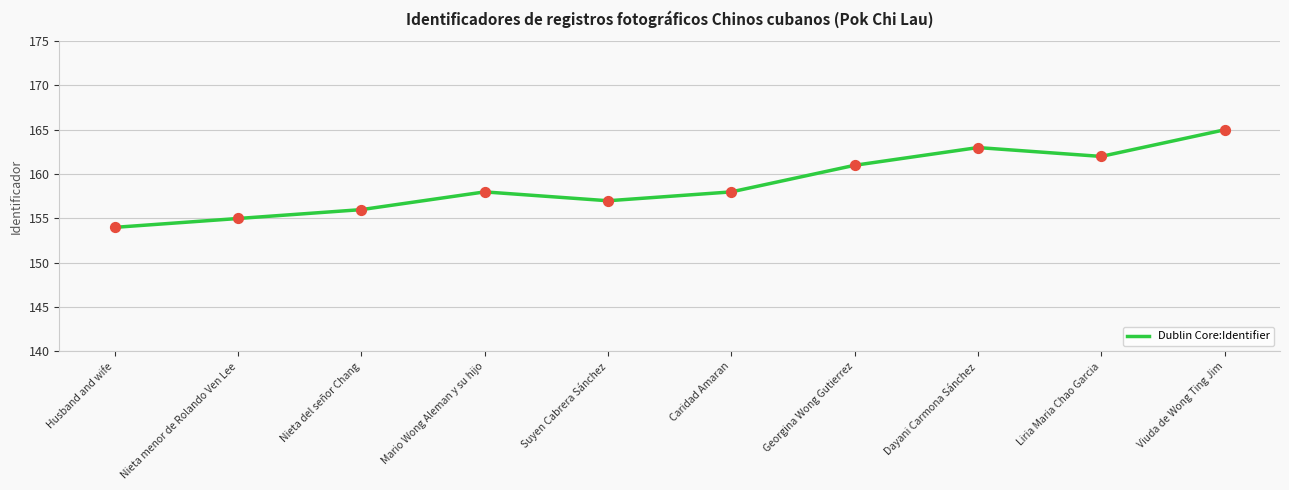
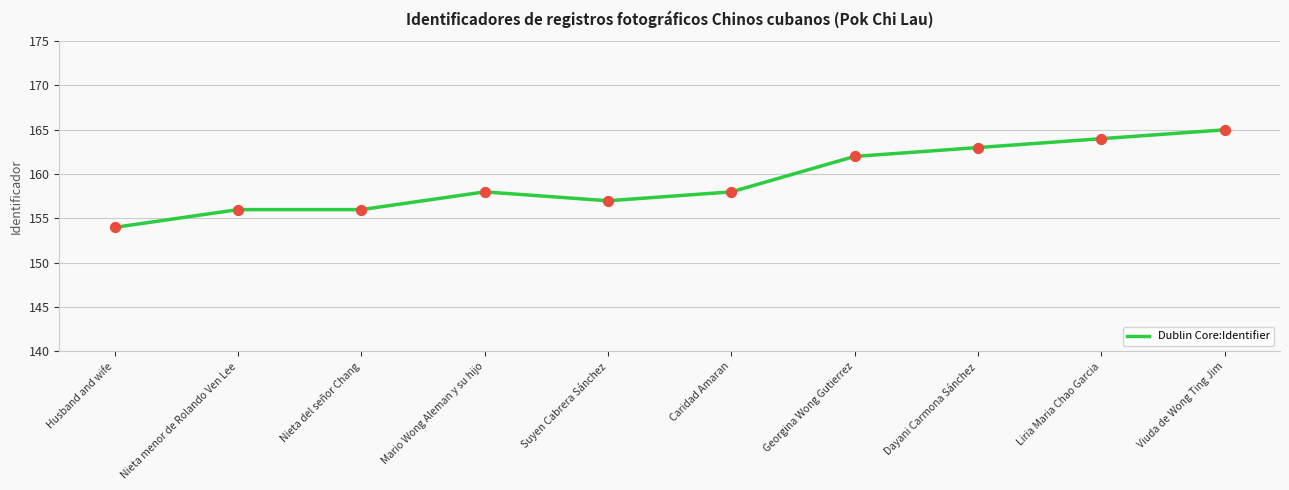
Nieta menor de Rolando Ven Lee: 155 -> 156
Georgina Wong Gutierrez: 161 -> 162
Liria Maria Chao Garcia: 162 -> 164
